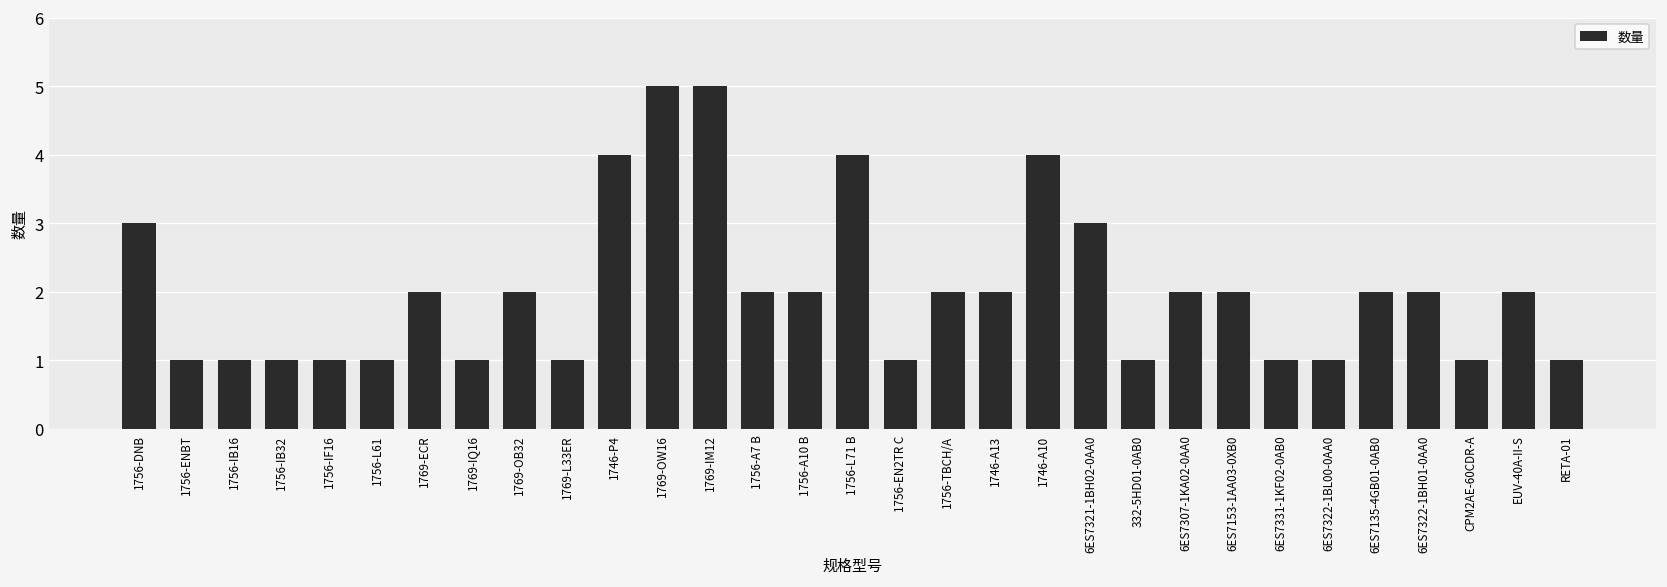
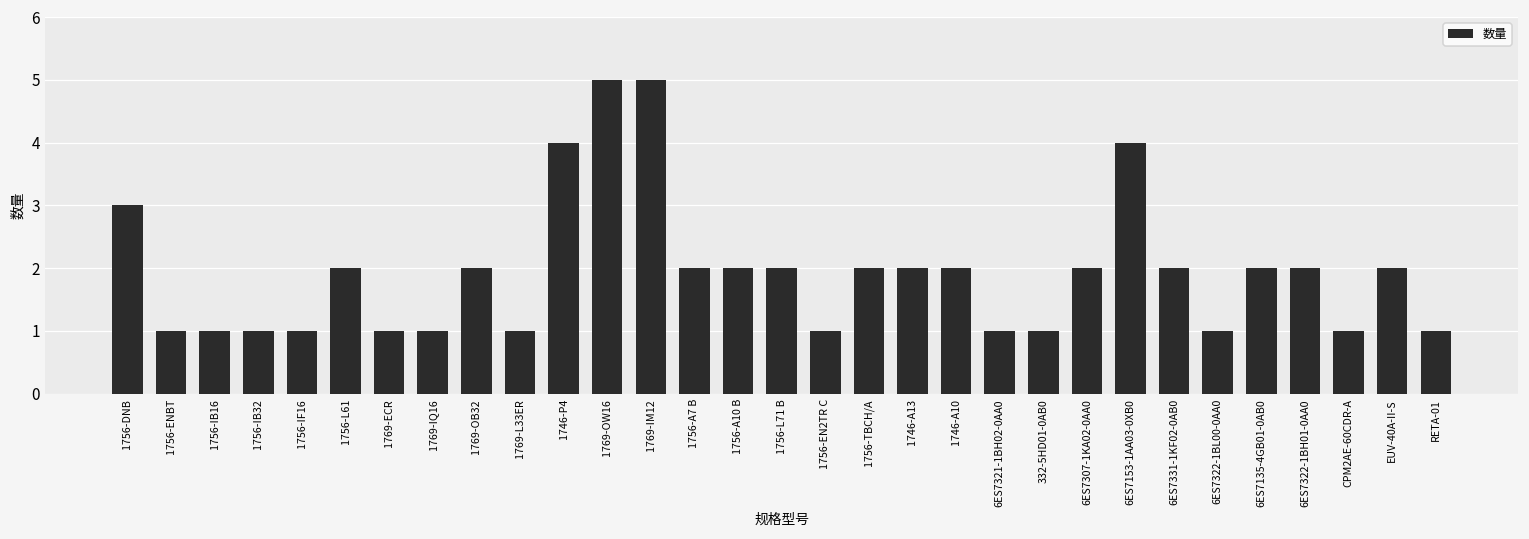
1756-L61: 1 -> 2
1769-ECR: 2 -> 1
1756-L71 B: 4 -> 2
1746-A10: 4 -> 2
6ES7321-1BH02-0AA0: 3 -> 1
6ES7153-1AA03-0XB0: 2 -> 4
6ES7331-1KF02-0AB0: 1 -> 2
